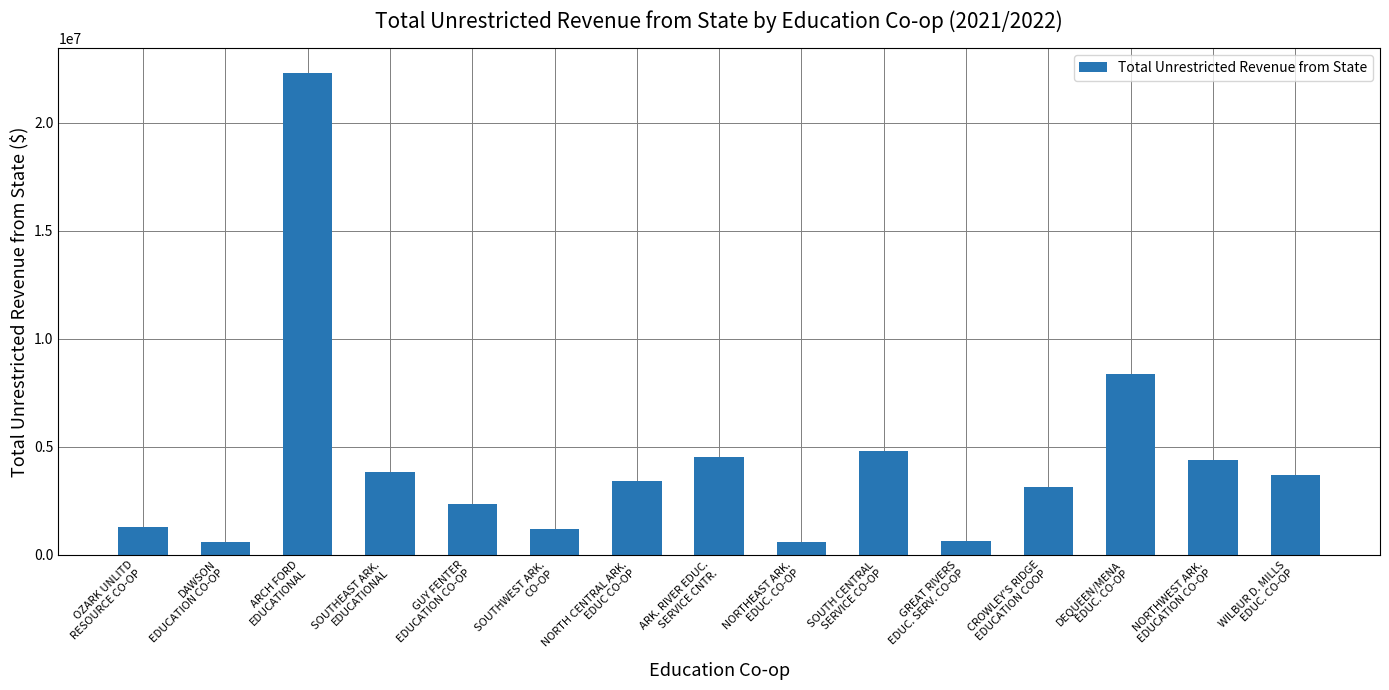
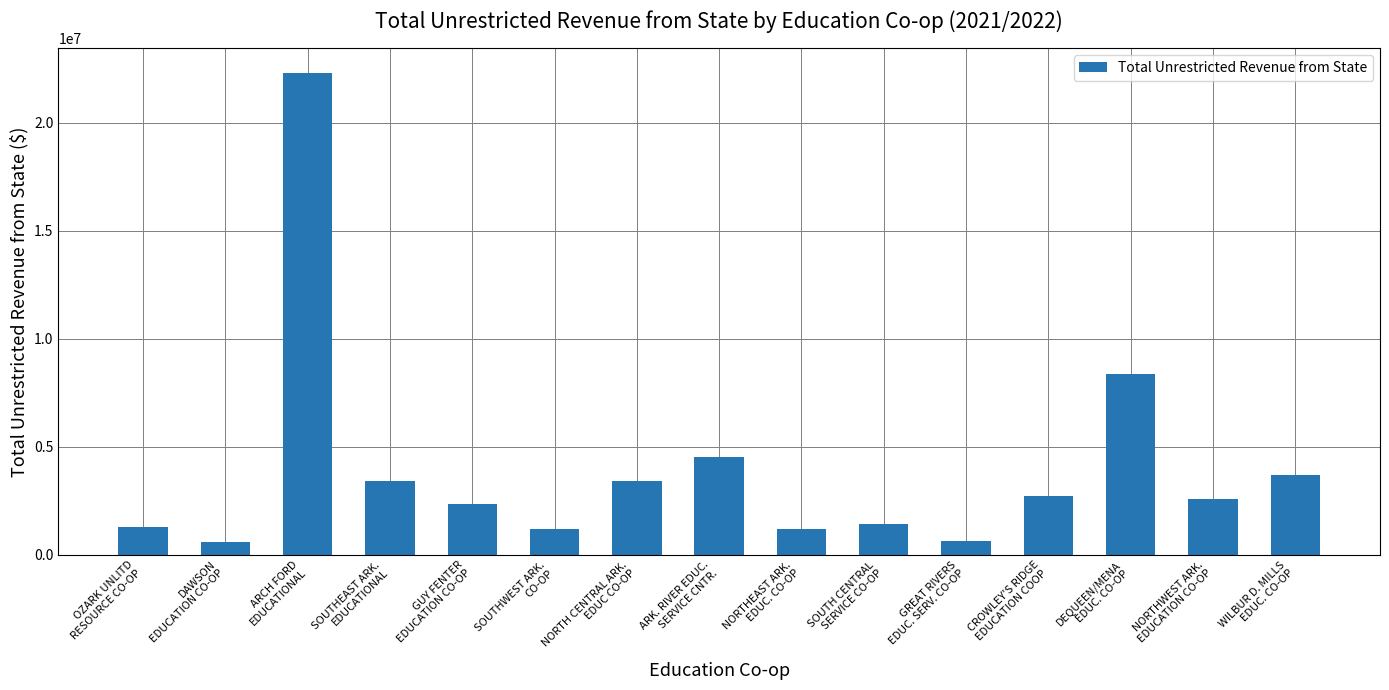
SOUTHEAST ARK. EDUCATIONAL: 3800000 -> 3400000
NORTHEAST ARK. EDUC. CO-OP: 600000 -> 1200000
SOUTH CENTRAL SERVICE CO-OP: 4800000 -> 1400000
CROWLEY'S RIDGE EDUCATION COOP: 3100000 -> 2700000
NORTHWEST ARK. EDUCATION CO-OP: 4400000 -> 2600000
